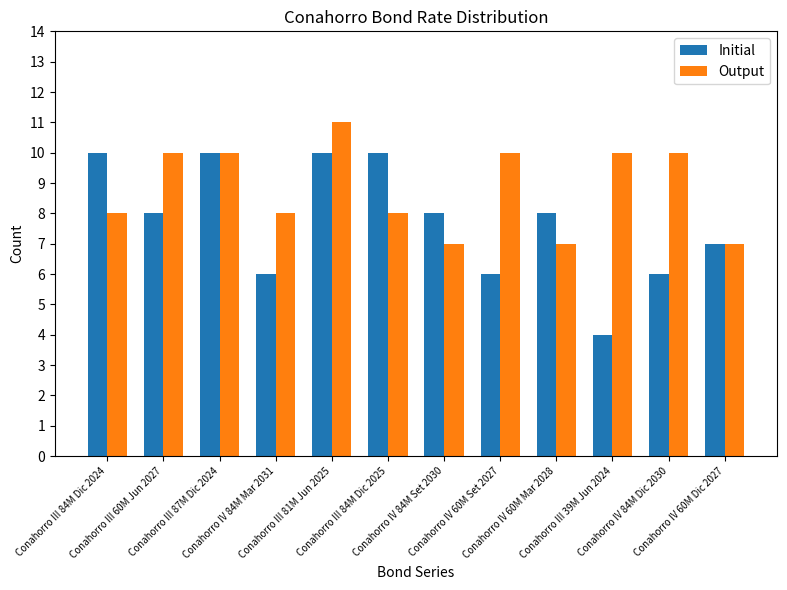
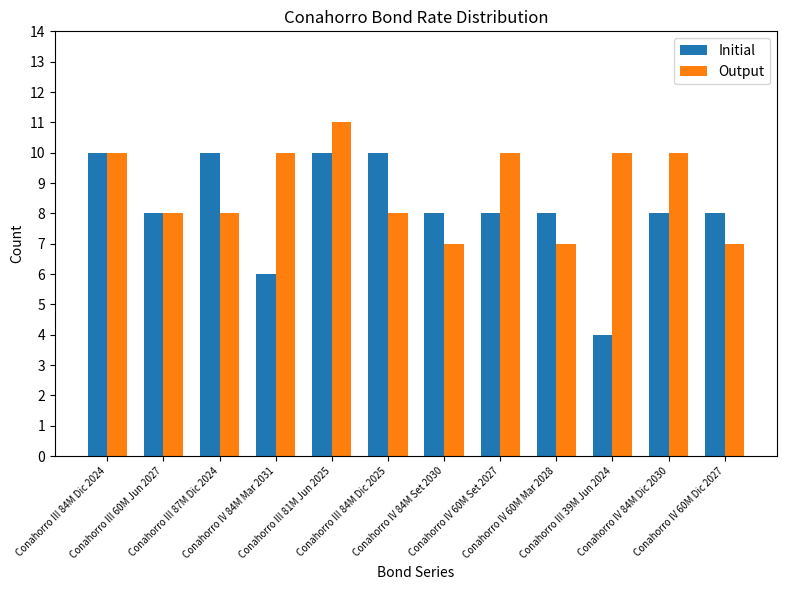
Output, Conahorro III 84M Dic 2024: 8.0 -> 10.0
Output, Conahorro III 60M Jun 2027: 10.0 -> 8.0
Output, Conahorro III 87M Dic 2024: 10.0 -> 8.0
Output, Conahorro IV 84M Mar 2031: 8.0 -> 10.0
Initial, Conahorro IV 60M Set 2027: 6.0 -> 8.0
Initial, Conahorro IV 84M Dic 2030: 6.0 -> 8.0
Initial, Conahorro IV 60M Dic 2027: 7.0 -> 8.0
